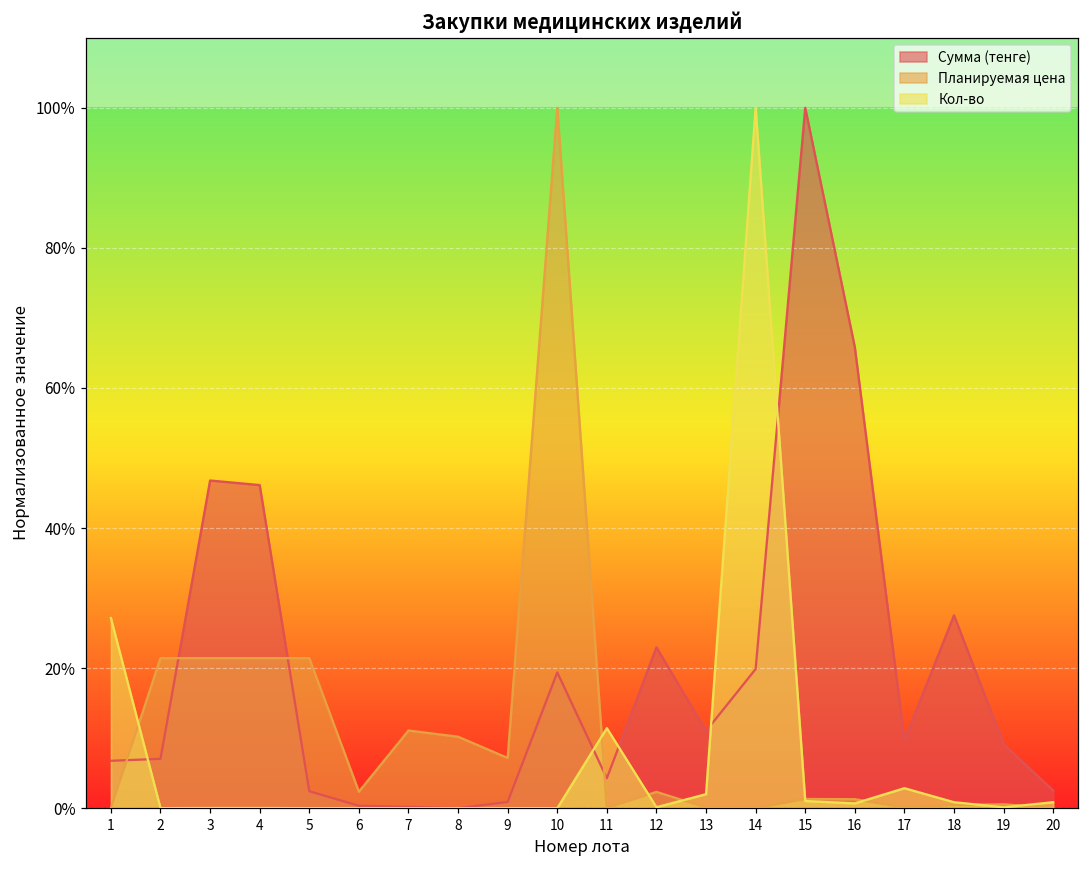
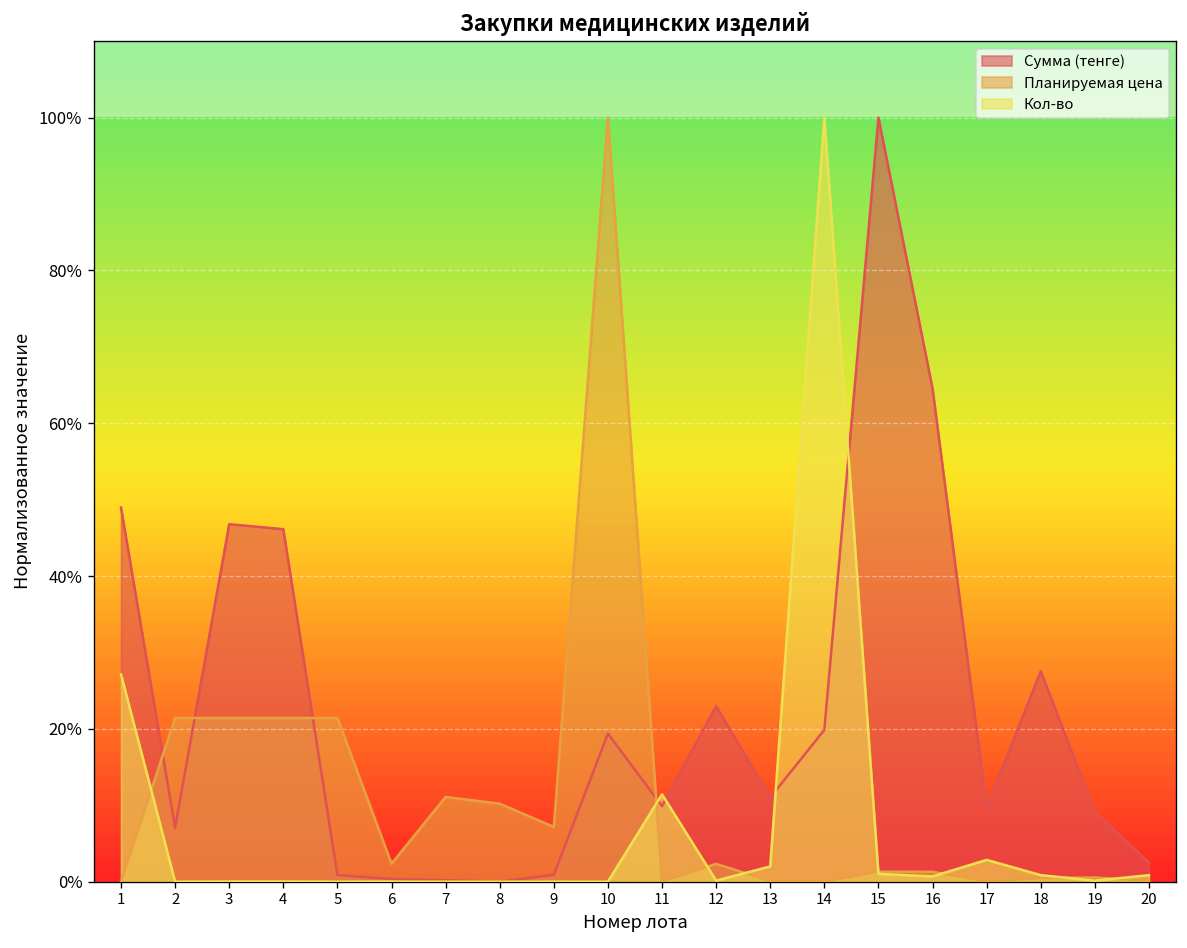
Сумма (тенге), 1: 7% -> 49%
Сумма (тенге), 5: 2% -> 1%
Сумма (тенге), 11: 4% -> 10%
Сумма (тенге), 16: 66% -> 65%
